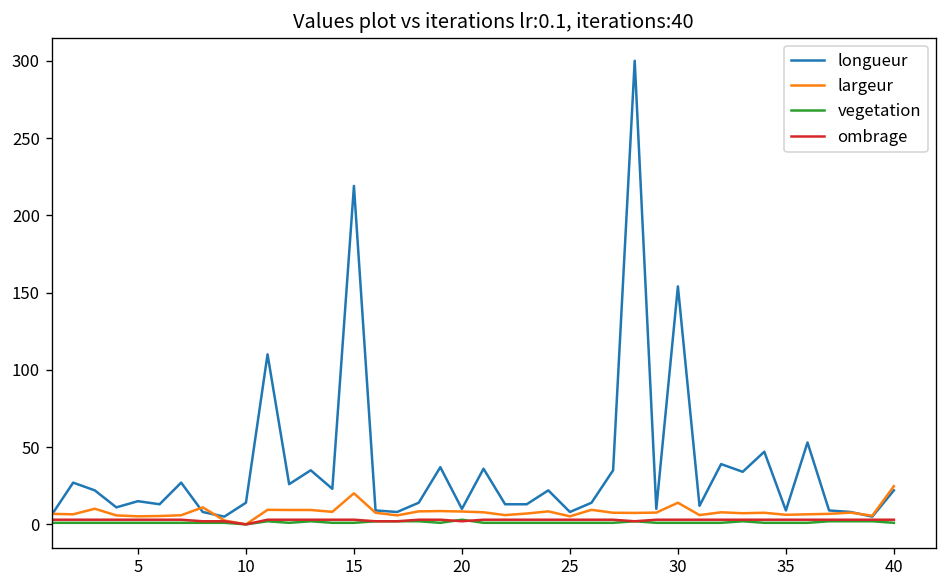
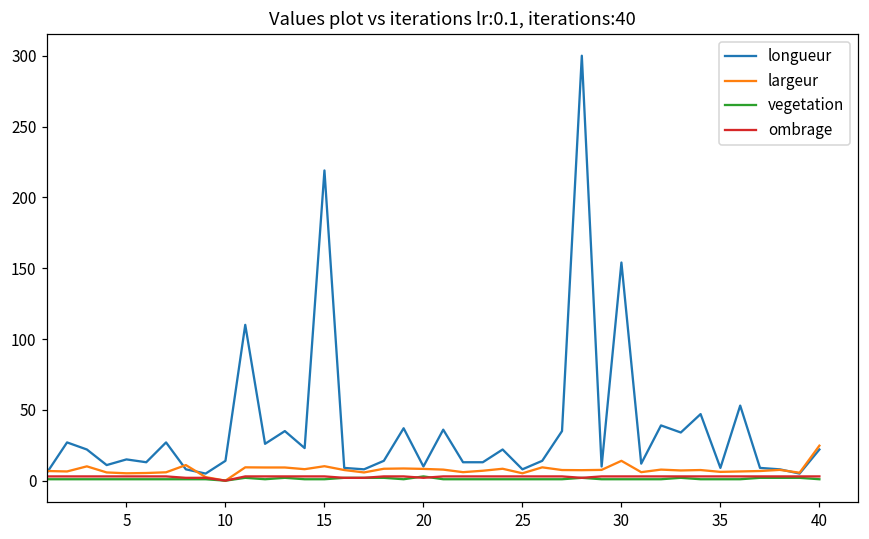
largeur, 15: 20 -> 10
